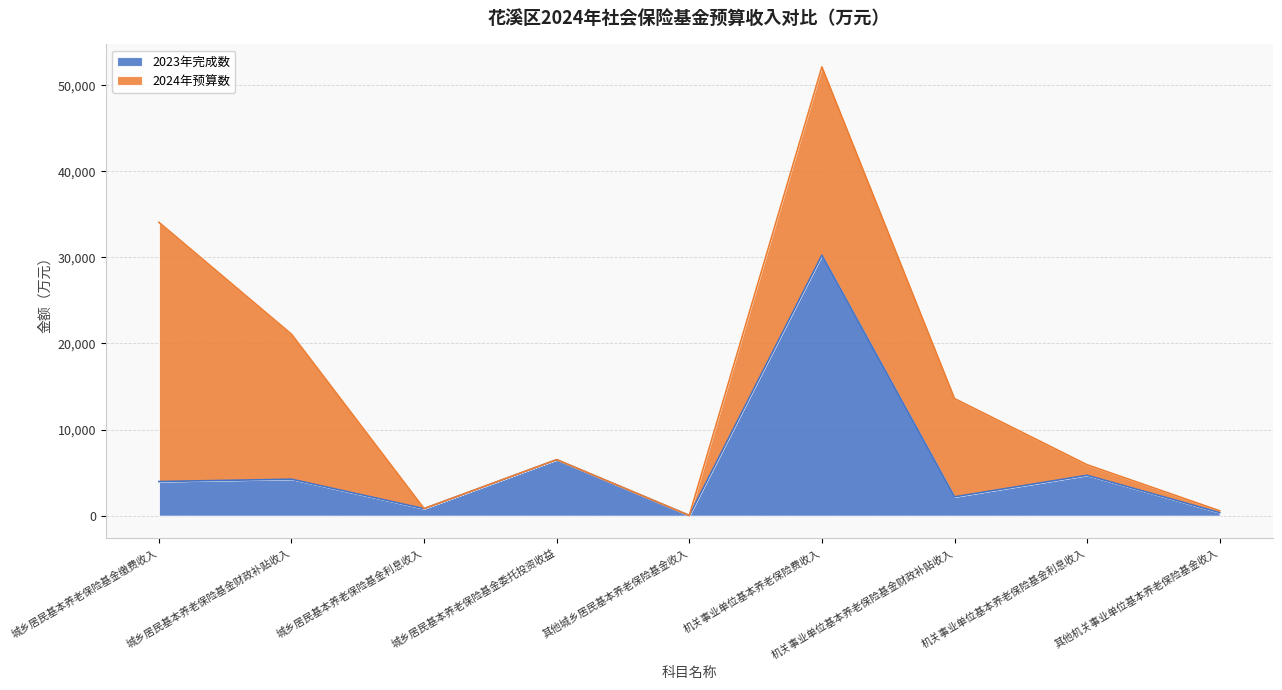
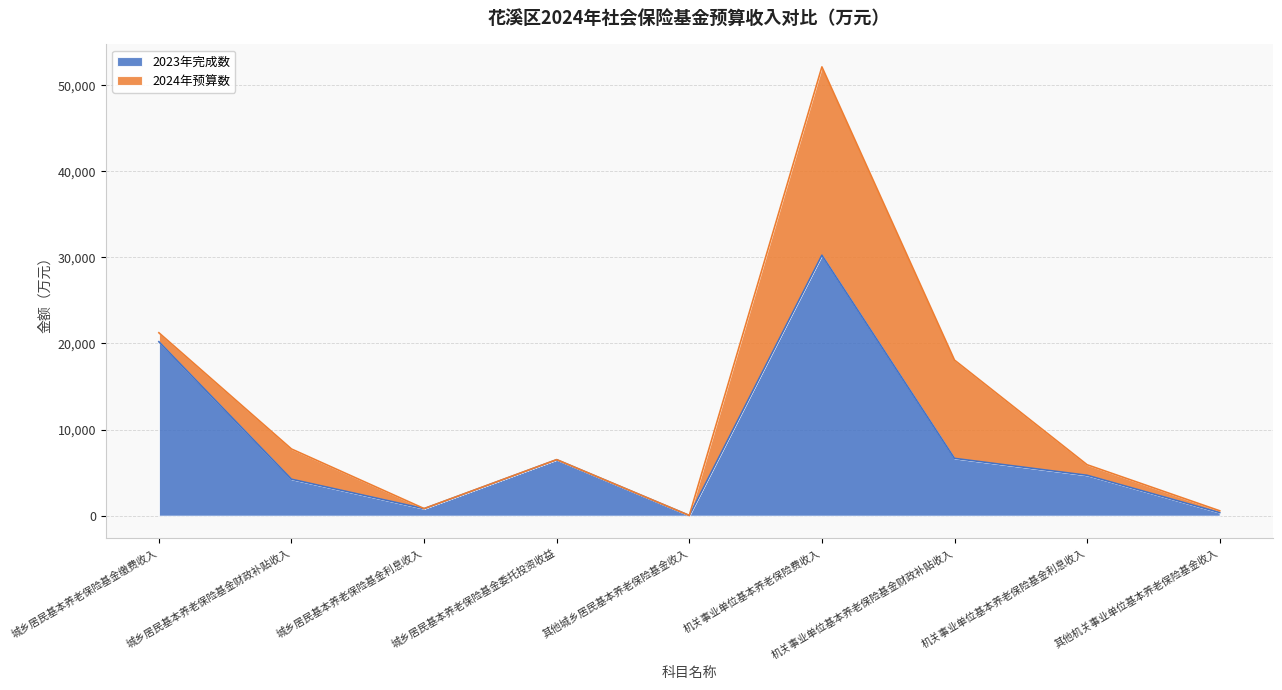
2023年完成数, 城乡居民基本养老保险基金缴费收入: 4,000 -> 20,000
2024年预算数, 城乡居民基本养老保险基金缴费收入: 30,000 -> 1,000
2024年预算数, 城乡居民基本养老保险基金财政补贴收入: 17,000 -> 4,000
2023年完成数, 机关事业单位基本养老保险基金财政补贴收入: 2,000 -> 7,000
